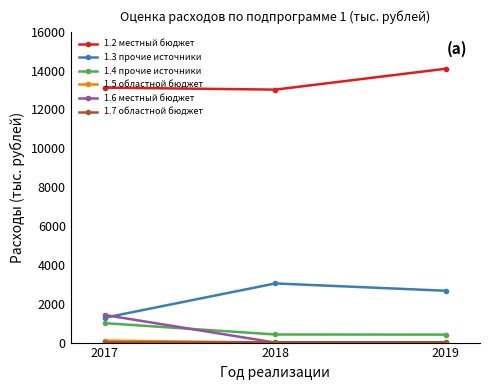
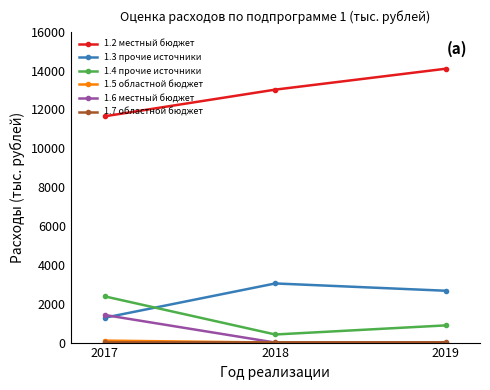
1.2 местный бюджет, 2017: 13100 -> 11700
1.4 прочие источники, 2017: 1000 -> 2400
1.4 прочие источники, 2019: 400 -> 900
